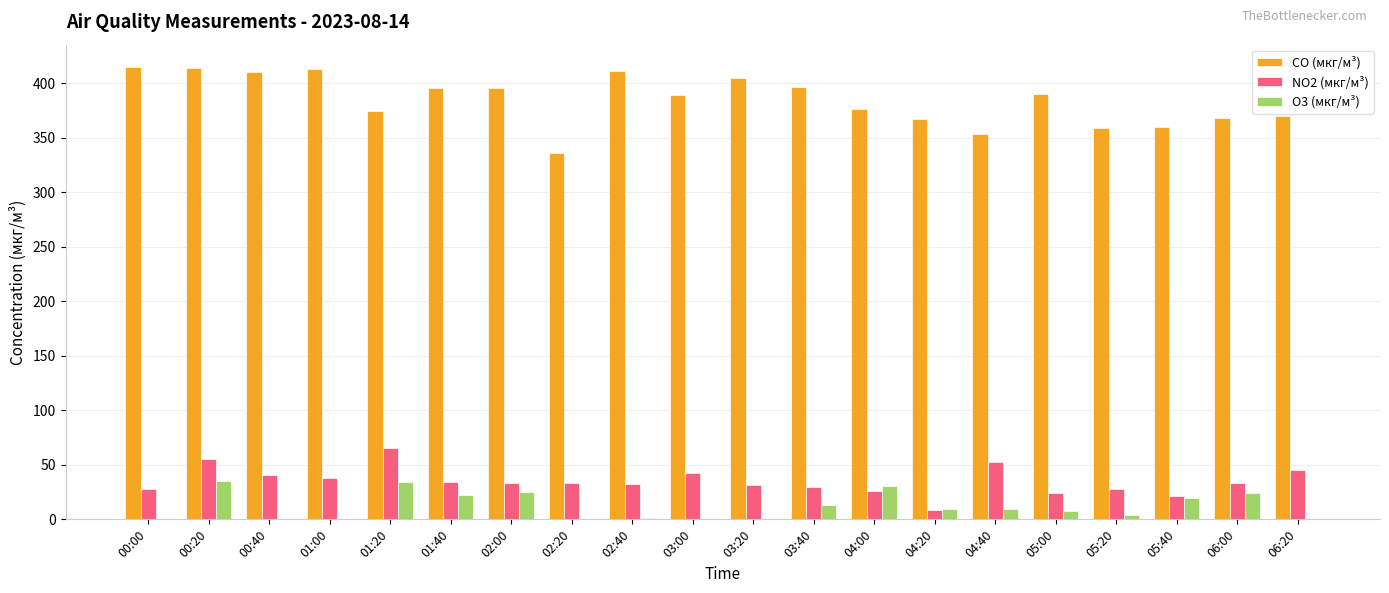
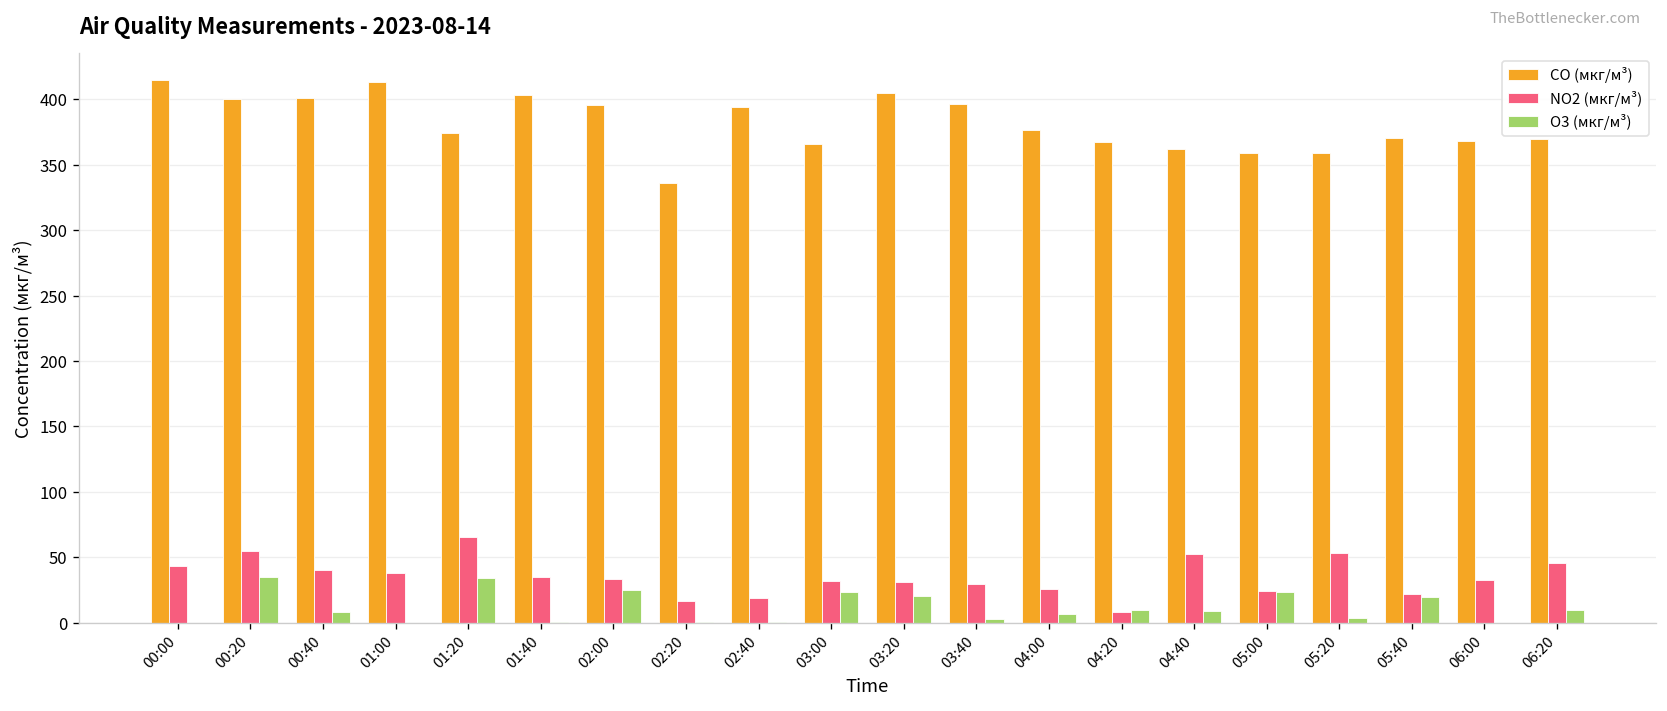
NO2 (мкг/м³), 00:00: 28 -> 43
CO (мкг/м³), 00:20: 414 -> 400
CO (мкг/м³), 00:40: 410 -> 401
O3 (мкг/м³), 00:40: 0 -> 8
CO (мкг/м³), 01:40: 396 -> 403
O3 (мкг/м³), 01:40: 23 -> 0
NO2 (мкг/м³), 02:20: 33 -> 16
CO (мкг/м³), 02:40: 411 -> 394
NO2 (мкг/м³), 02:40: 32 -> 19
CO (мкг/м³), 03:00: 389 -> 366
NO2 (мкг/м³), 03:00: 42 -> 32
O3 (мкг/м³), 03:00: 0 -> 23
O3 (мкг/м³), 03:20: 1 -> 20
O3 (мкг/м³), 03:40: 13 -> 3
O3 (мкг/м³), 04:00: 31 -> 6
CO (мкг/м³), 04:40: 353 -> 362
CO (мкг/м³), 05:00: 390 -> 359
O3 (мкг/м³), 05:00: 7 -> 24
NO2 (мкг/м³), 05:20: 27 -> 53
CO (мкг/м³), 05:40: 360 -> 370
O3 (мкг/м³), 06:00: 24 -> 0
O3 (мкг/м³), 06:20: 0 -> 10
